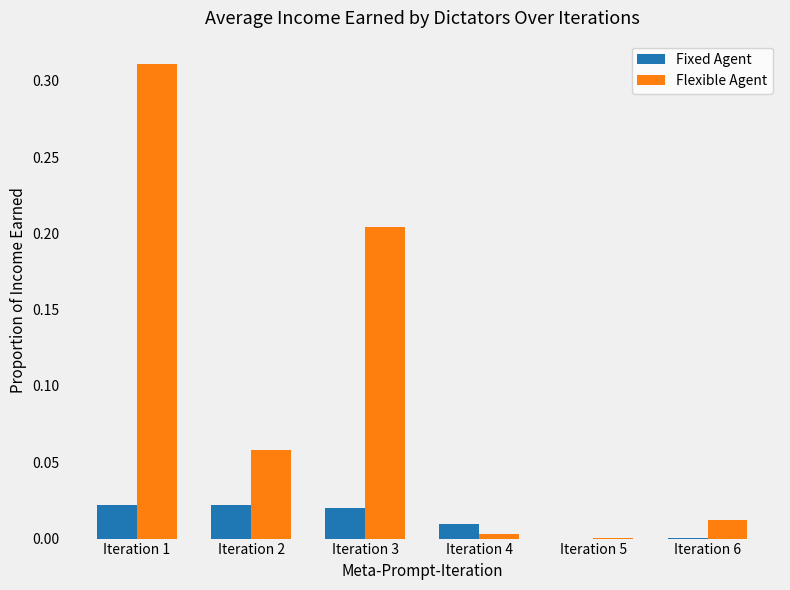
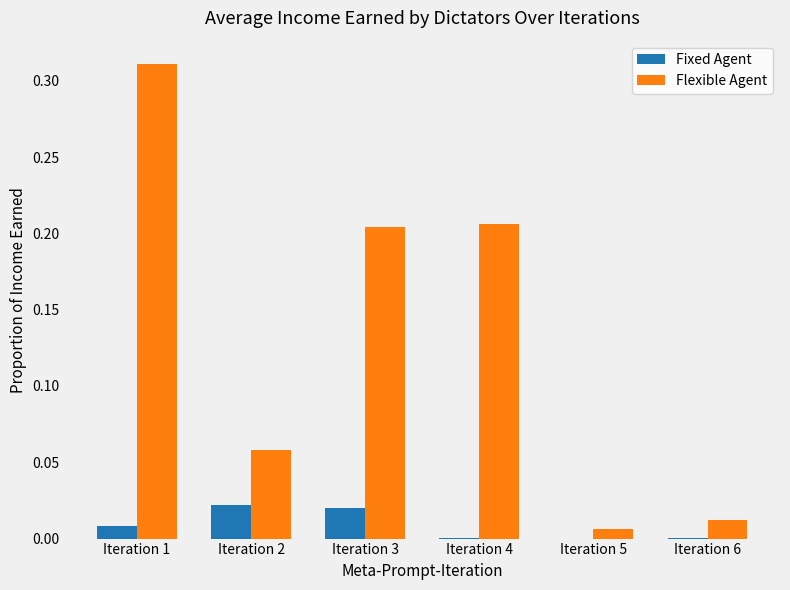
Fixed Agent, Iteration 1: 0.022 -> 0.008
Fixed Agent, Iteration 4: 0.010 -> 0.000
Flexible Agent, Iteration 4: 0.003 -> 0.206
Flexible Agent, Iteration 5: 0.000 -> 0.006
